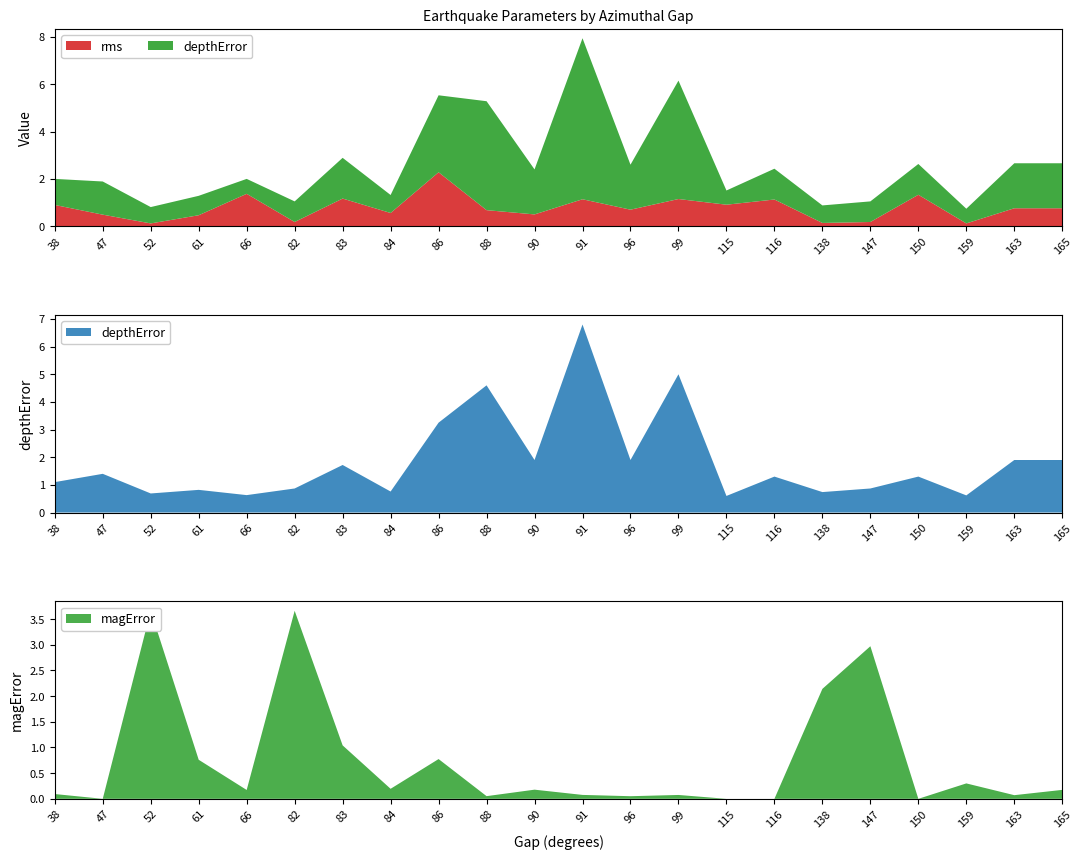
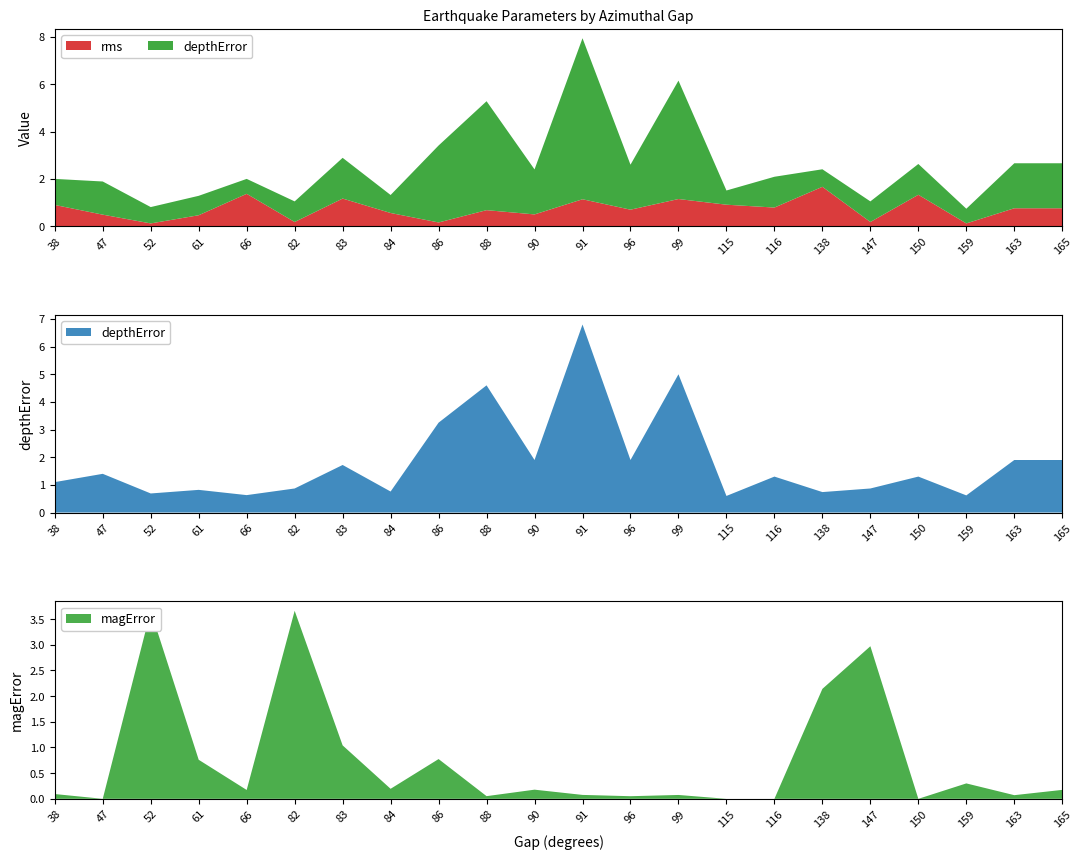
Earthquake Parameters by Azimuthal Gap, rms, 86: 2.3 -> 0.2
Earthquake Parameters by Azimuthal Gap, rms, 116: 1.1 -> 0.8
Earthquake Parameters by Azimuthal Gap, rms, 138: 0.1 -> 1.7
